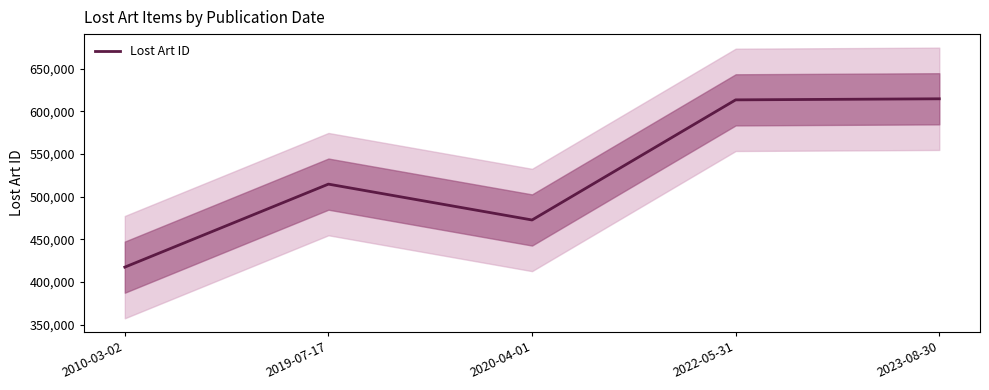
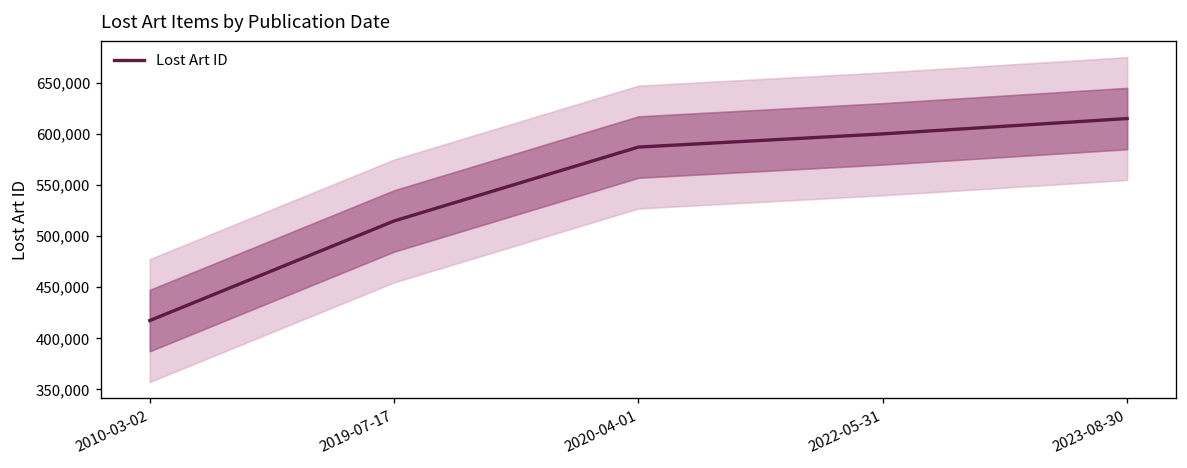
Lost Art ID, 2020-04-01: 470,000 -> 590,000
Lost Art ID, 2022-05-31: 610,000 -> 600,000
